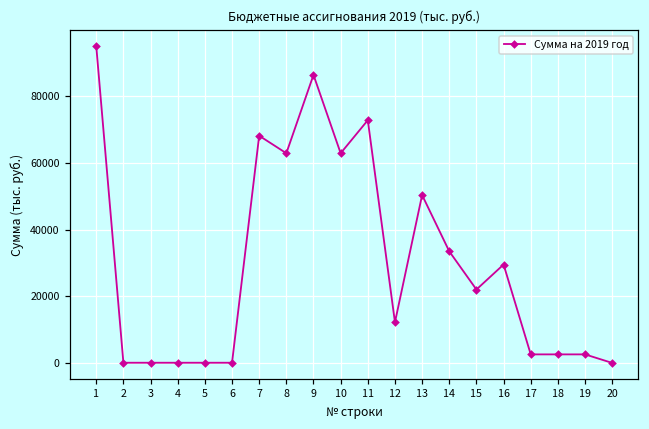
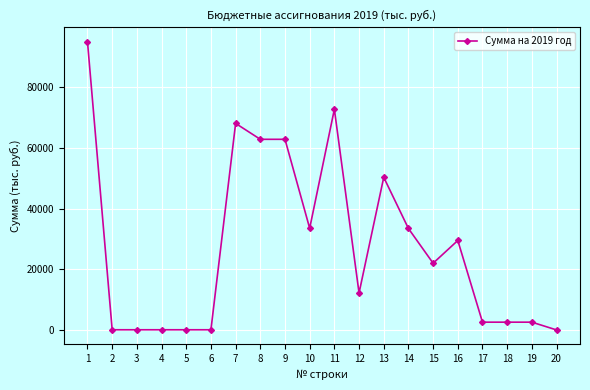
9: 86000 -> 63000
10: 63000 -> 34000
